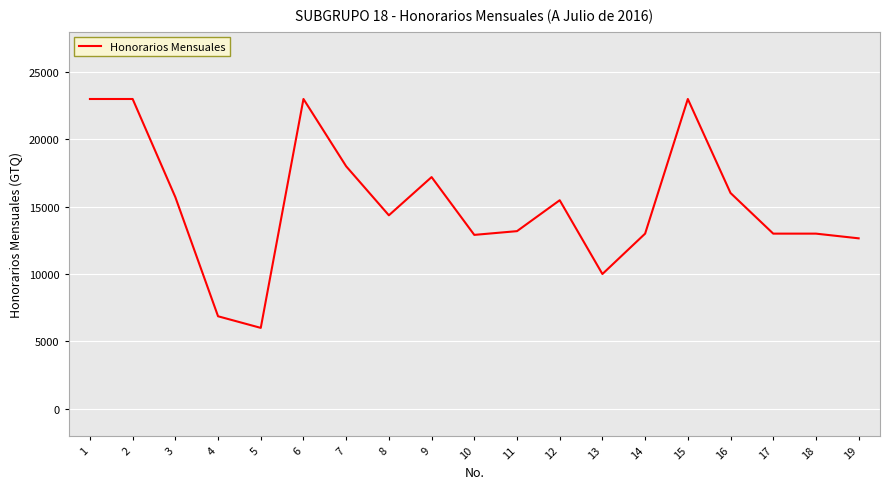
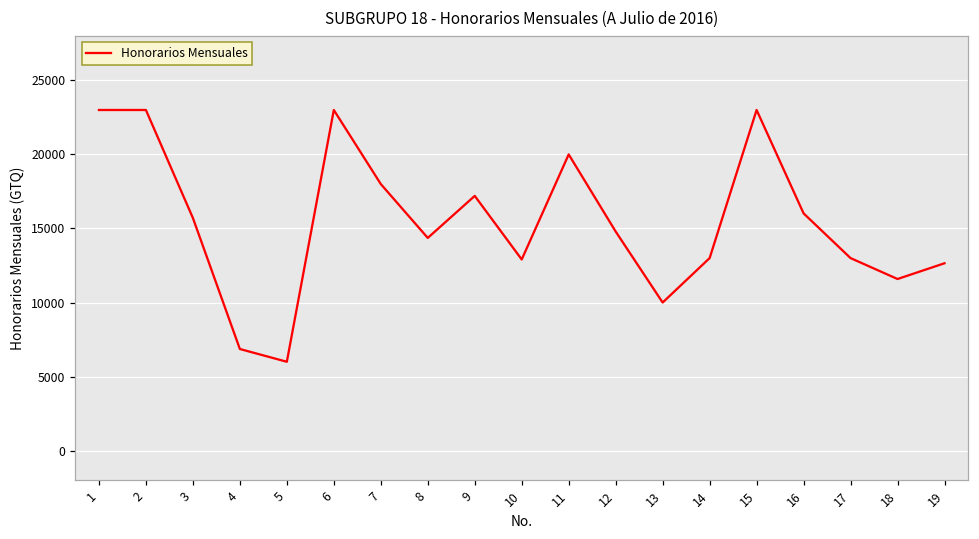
11: 13200 -> 20000
12: 15500 -> 14800
18: 13000 -> 11600
